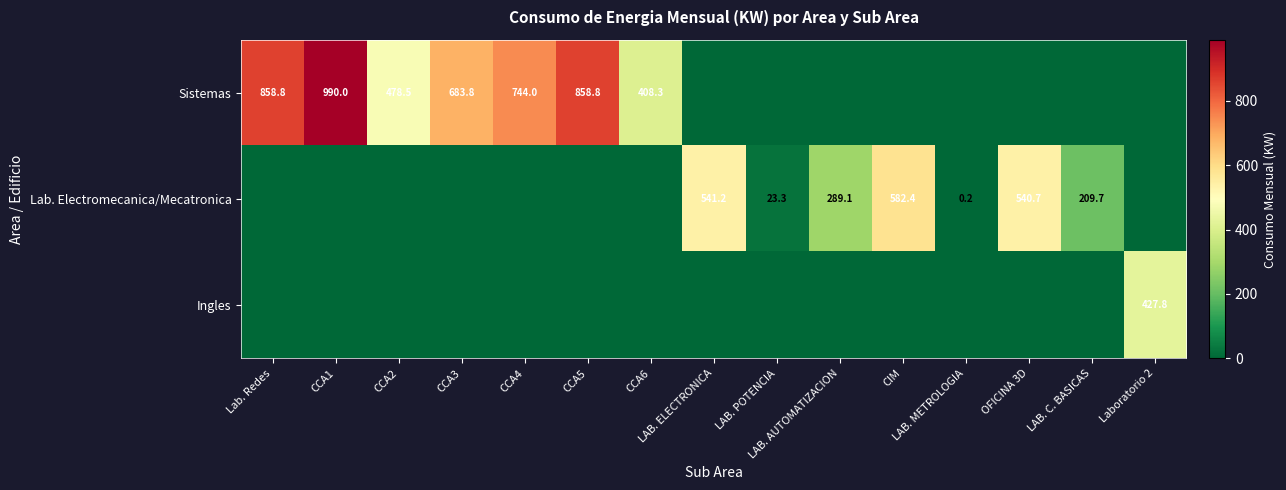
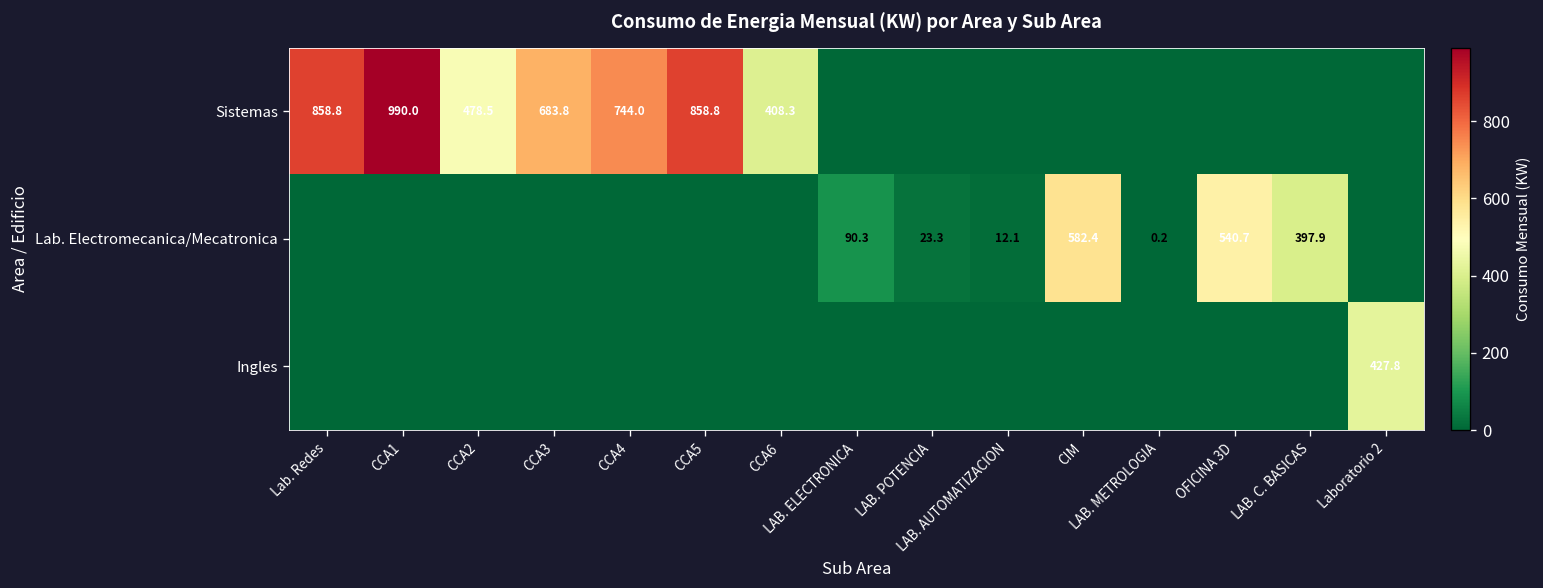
Lab. Electromecanica/Mecatronica, LAB. ELECTRONICA: 541.2 -> 90.3
Lab. Electromecanica/Mecatronica, LAB. AUTOMATIZACION: 289.1 -> 12.1
Lab. Electromecanica/Mecatronica, LAB. C. BASICAS: 209.7 -> 397.9
